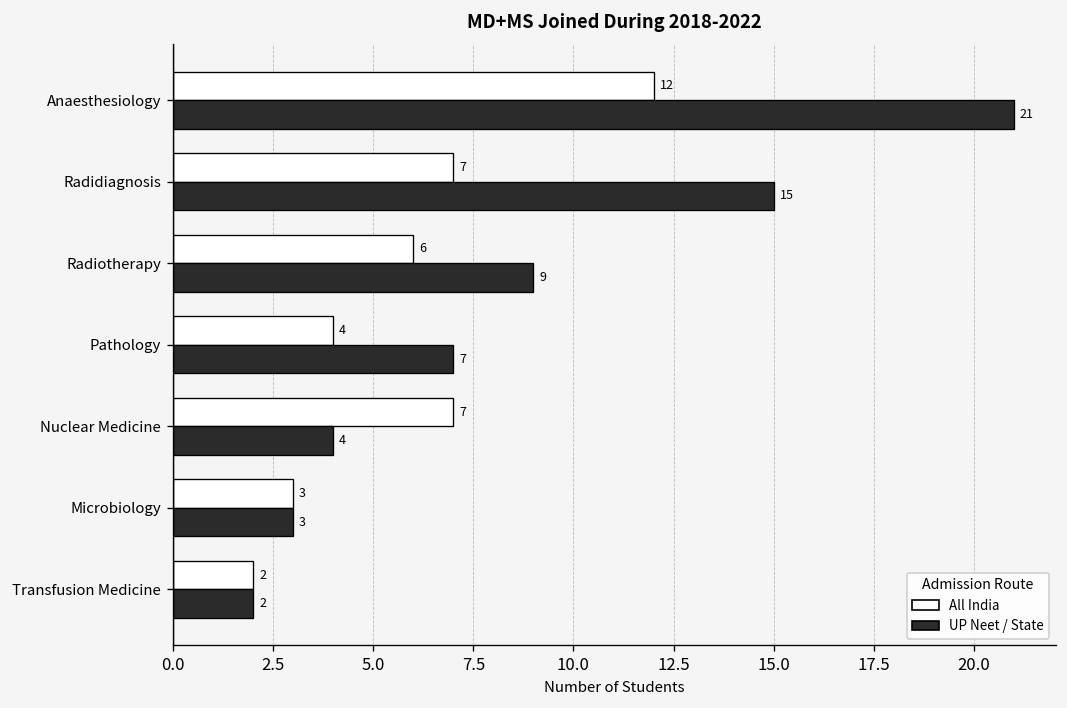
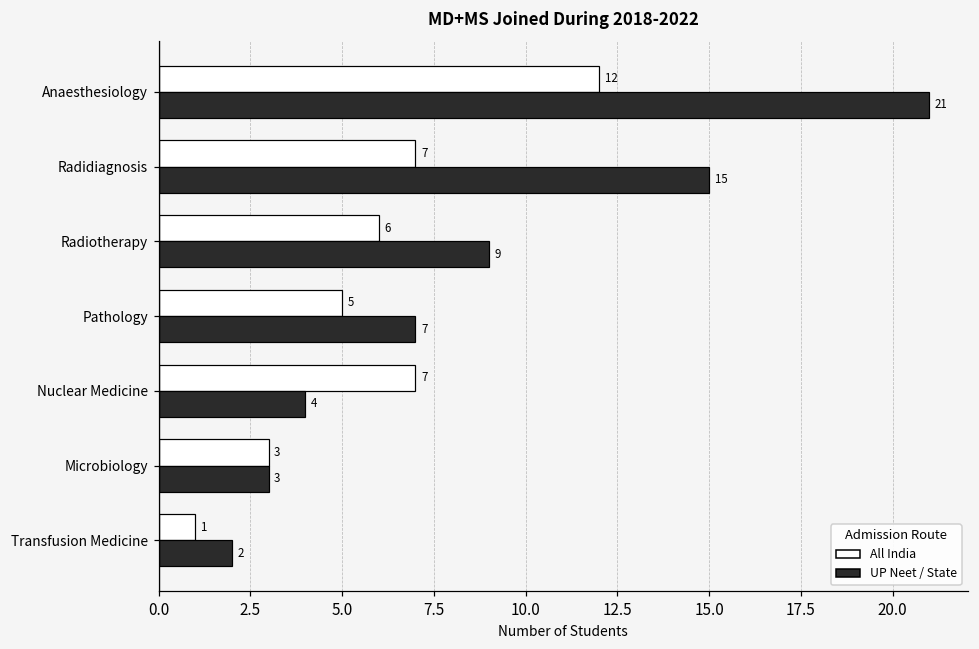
All India, Pathology: 4 -> 5
All India, Transfusion Medicine: 2 -> 1
